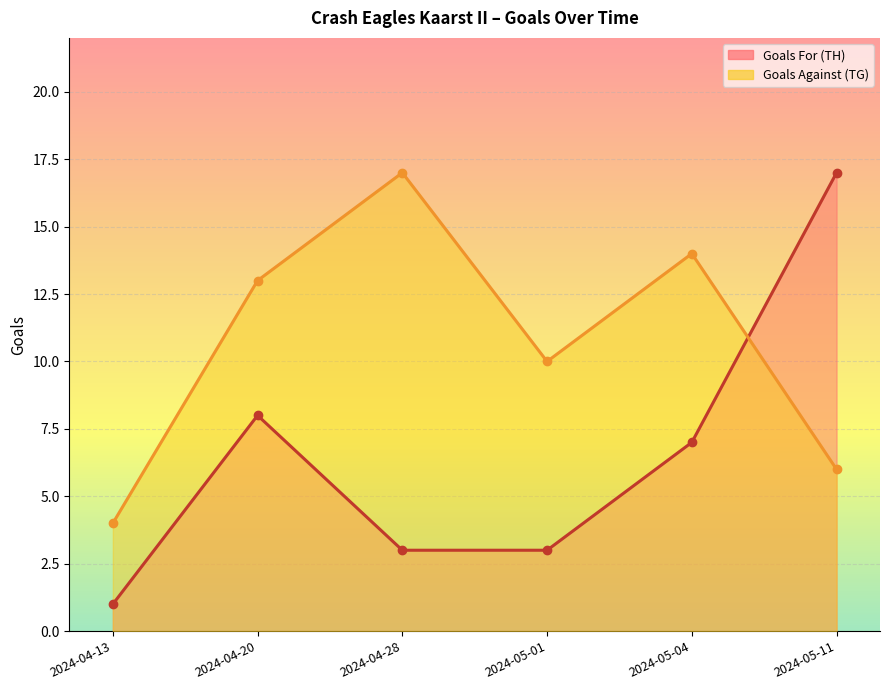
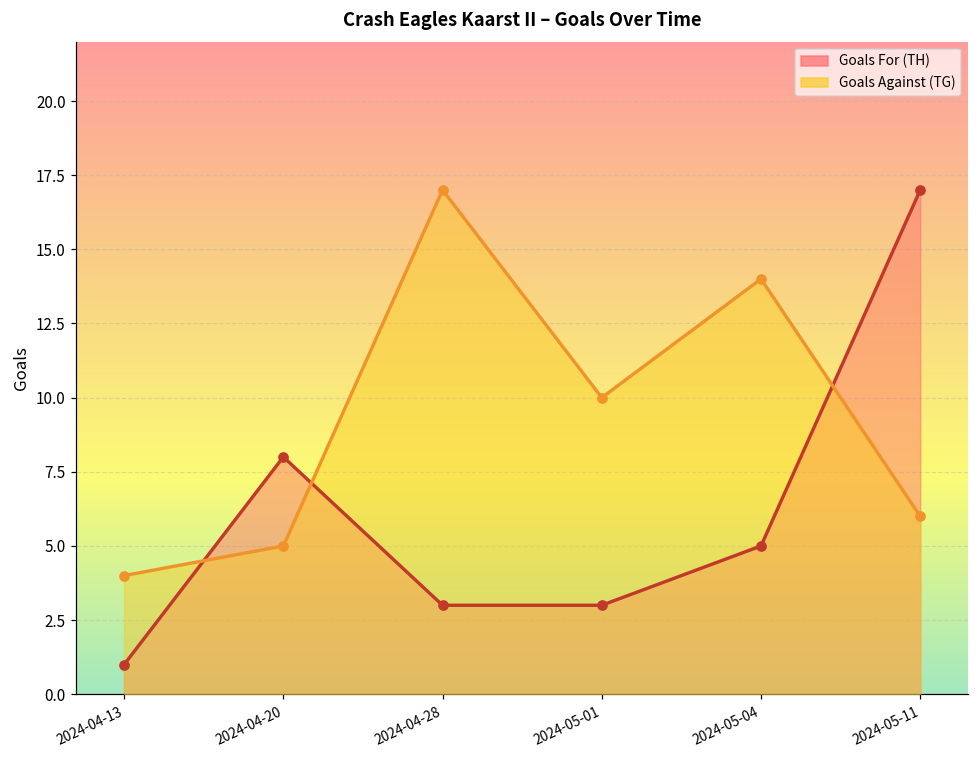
Goals Against (TG), 2024-04-20: 13 -> 5
Goals For (TH), 2024-05-04: 7 -> 5
